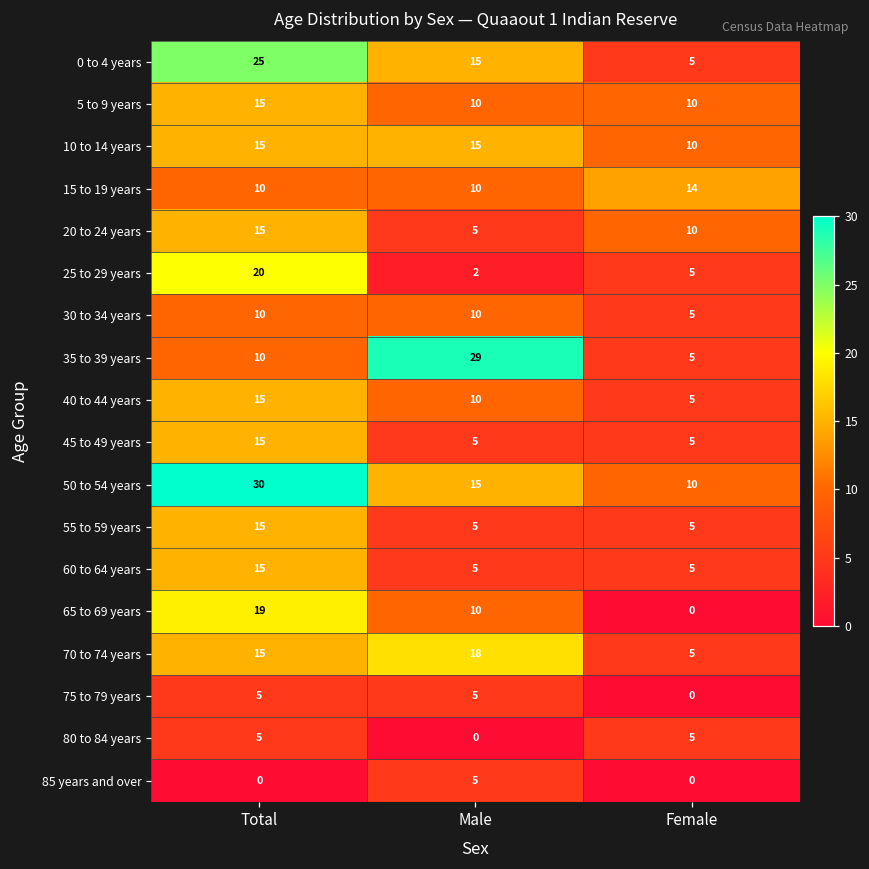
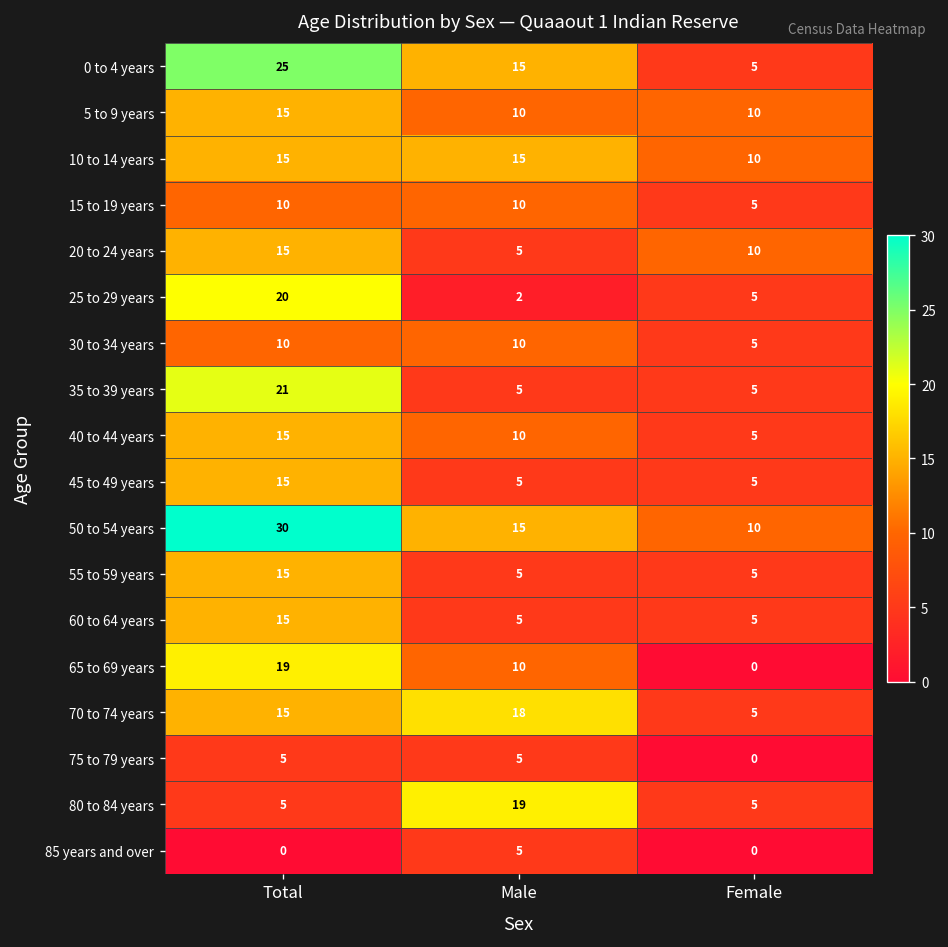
15 to 19 years, Female: 14 -> 5
35 to 39 years, Total: 10 -> 21
35 to 39 years, Male: 29 -> 5
80 to 84 years, Male: 0 -> 19
